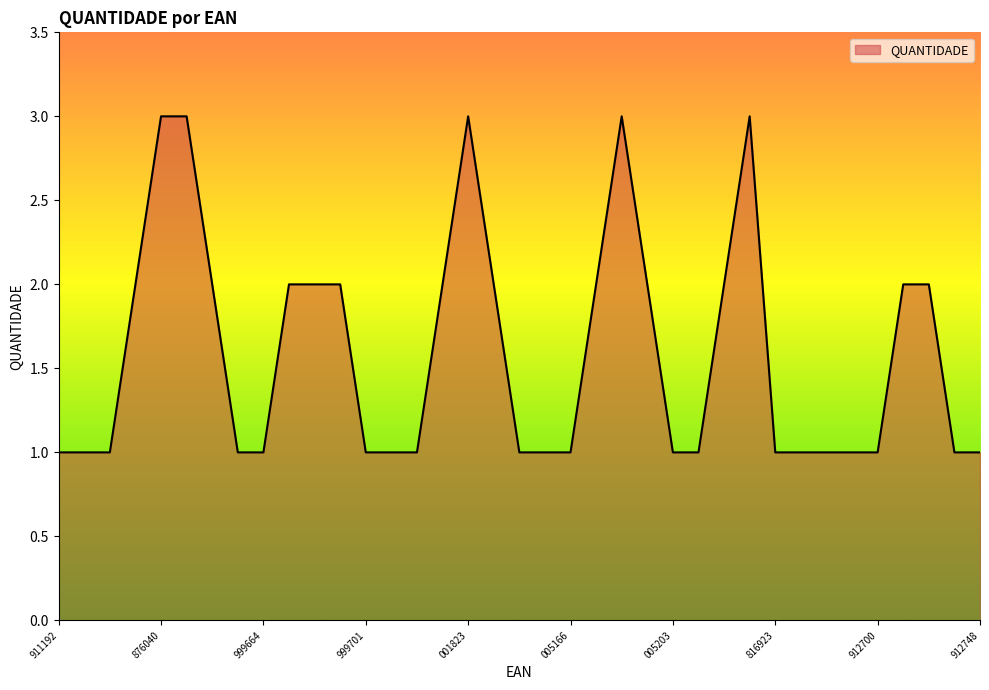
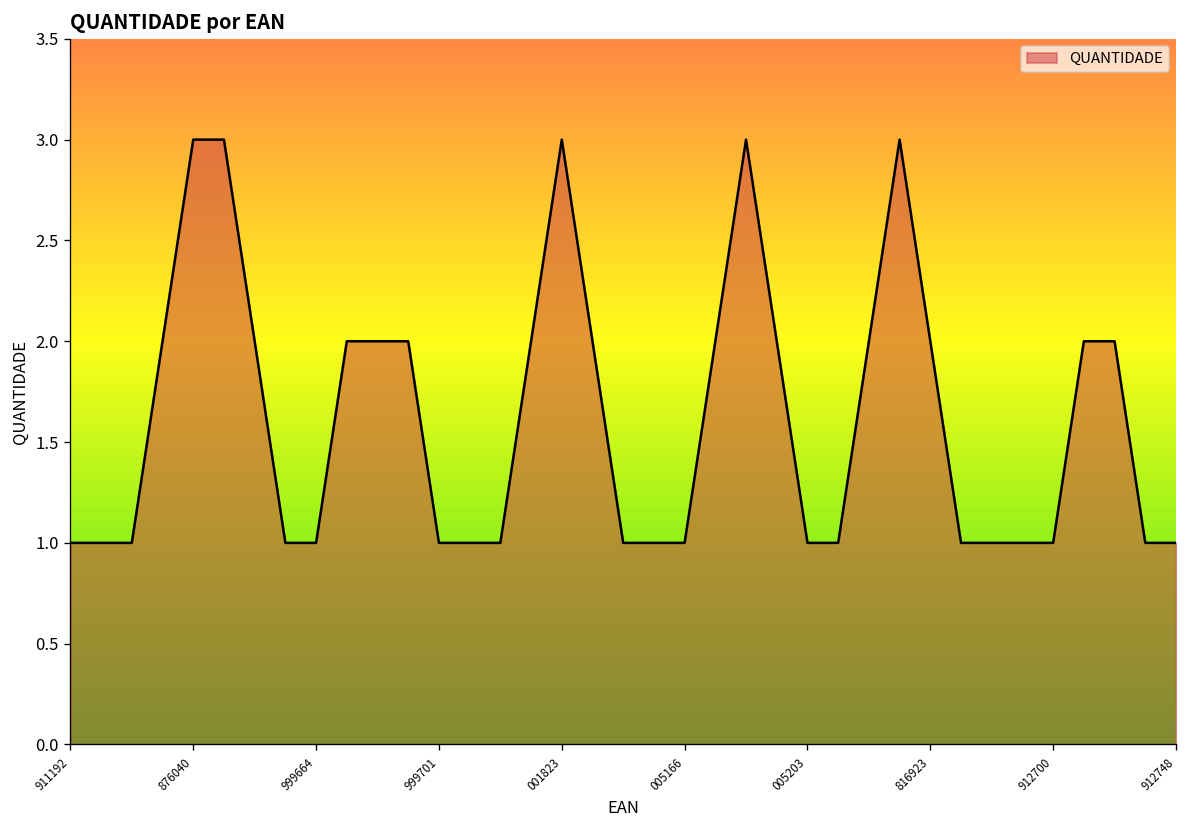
816923: 1 -> 2
